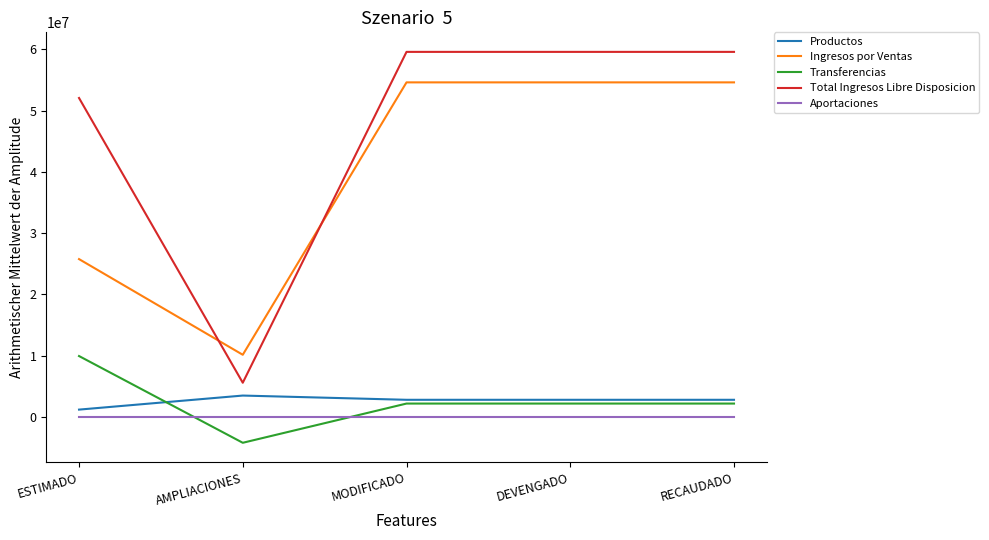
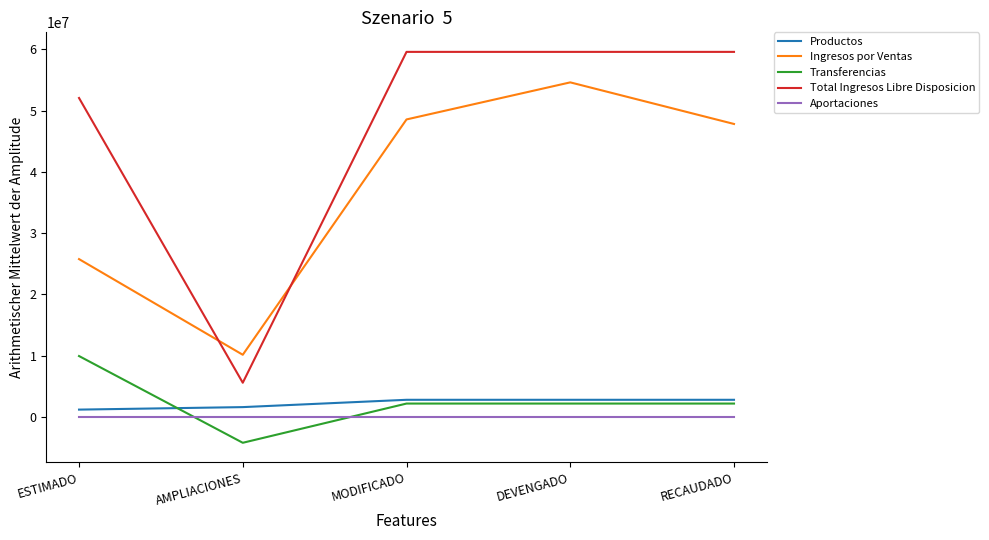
Productos, AMPLIACIONES: 3000000 -> 2000000
Ingresos por Ventas, MODIFICADO: 55000000 -> 49000000
Ingresos por Ventas, RECAUDADO: 55000000 -> 48000000
